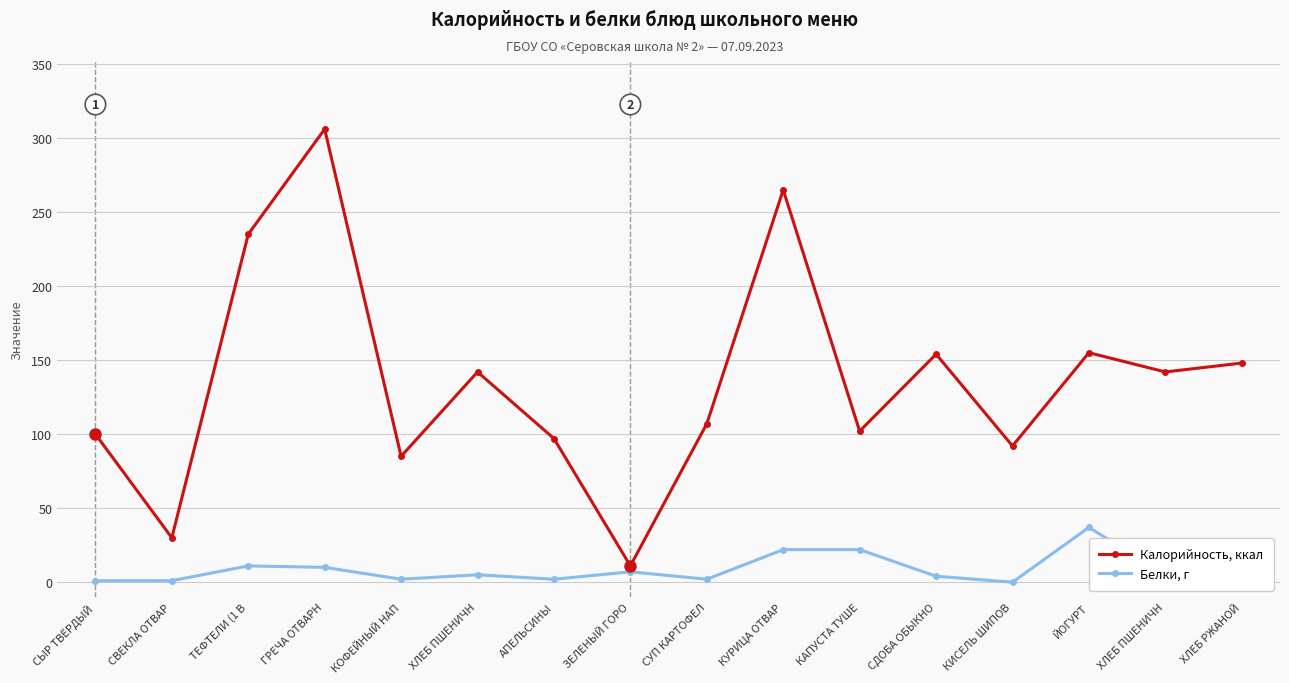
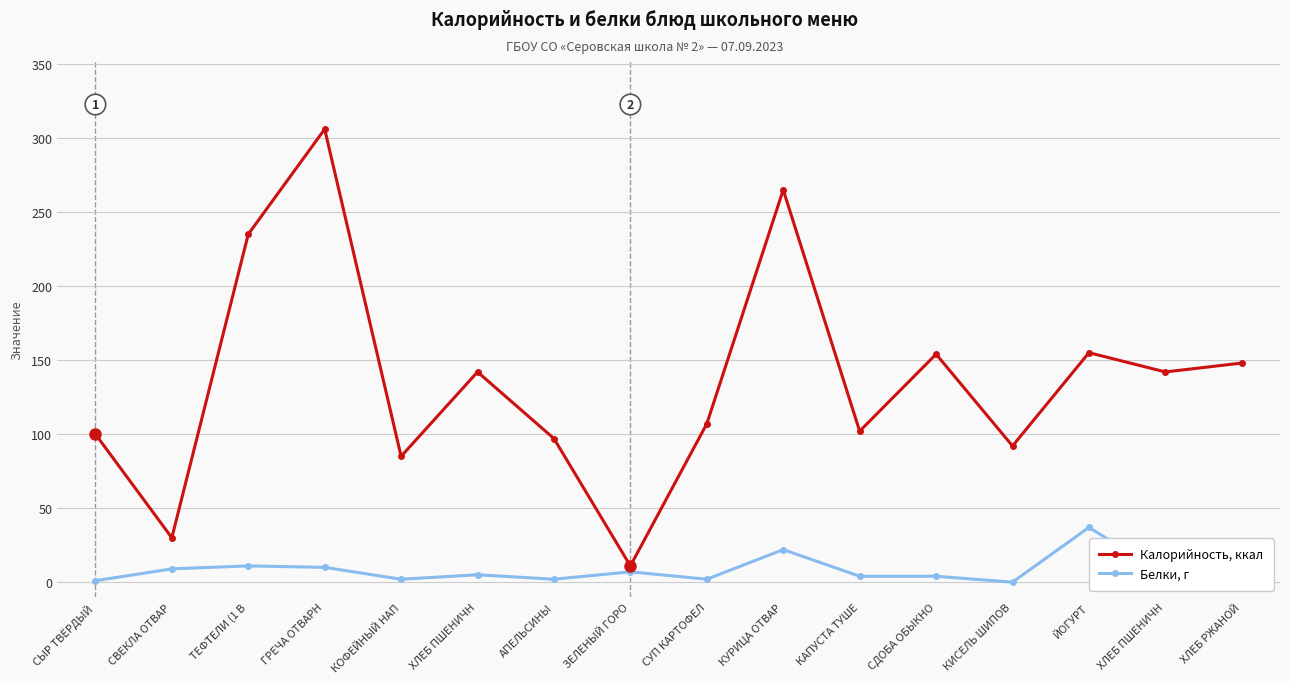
Белки, г, СВЕКЛА ОТВАР: 1 -> 9
Белки, г, КАПУСТА ТУШЕ: 22 -> 4
